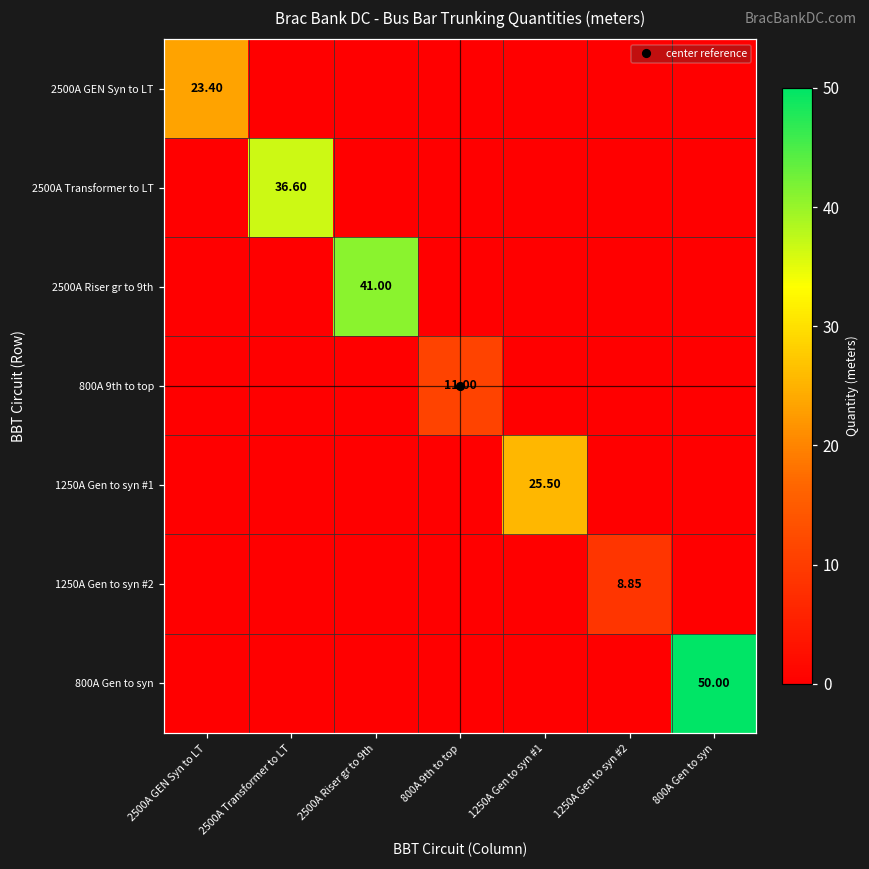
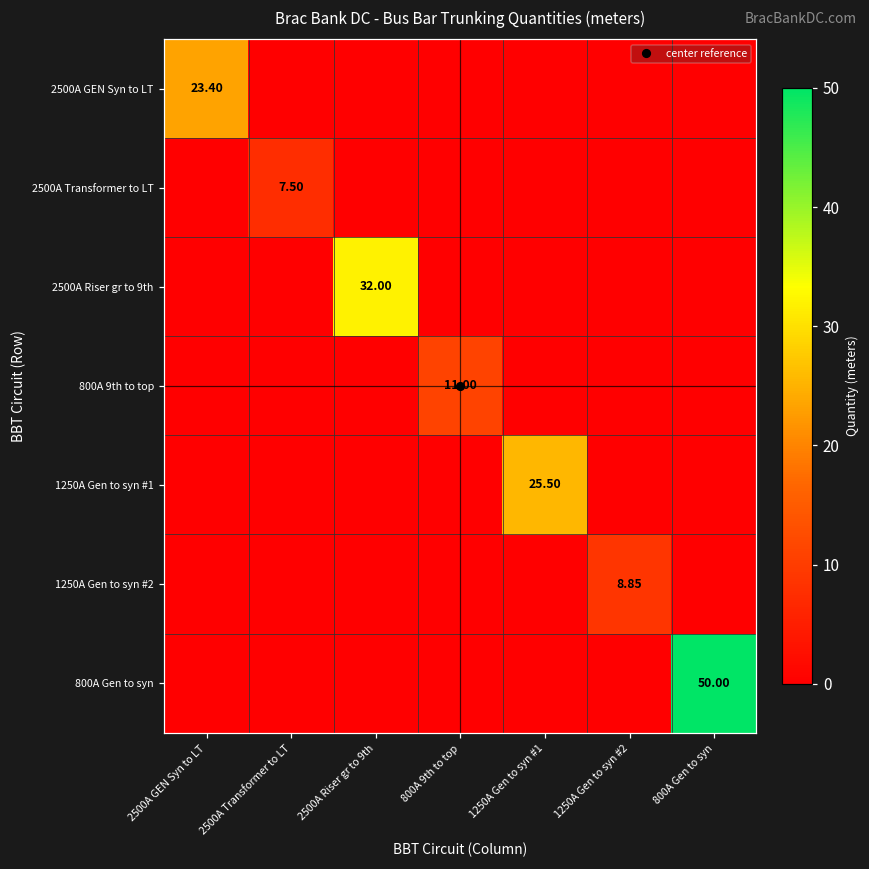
2500A Transformer to LT, 2500A Transformer to LT: 36.60 -> 7.50
2500A Riser gr to 9th, 2500A Riser gr to 9th: 41.00 -> 32.00
